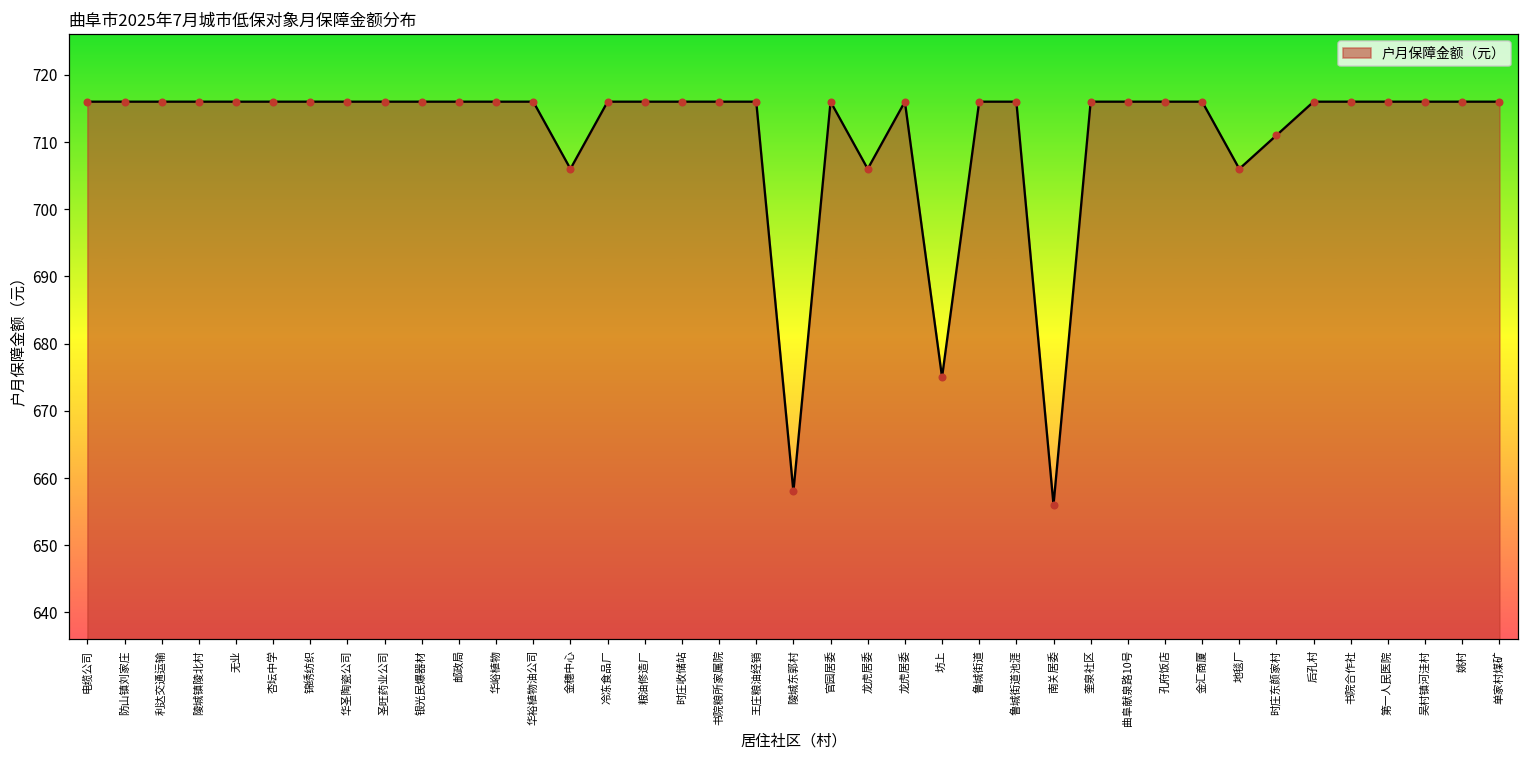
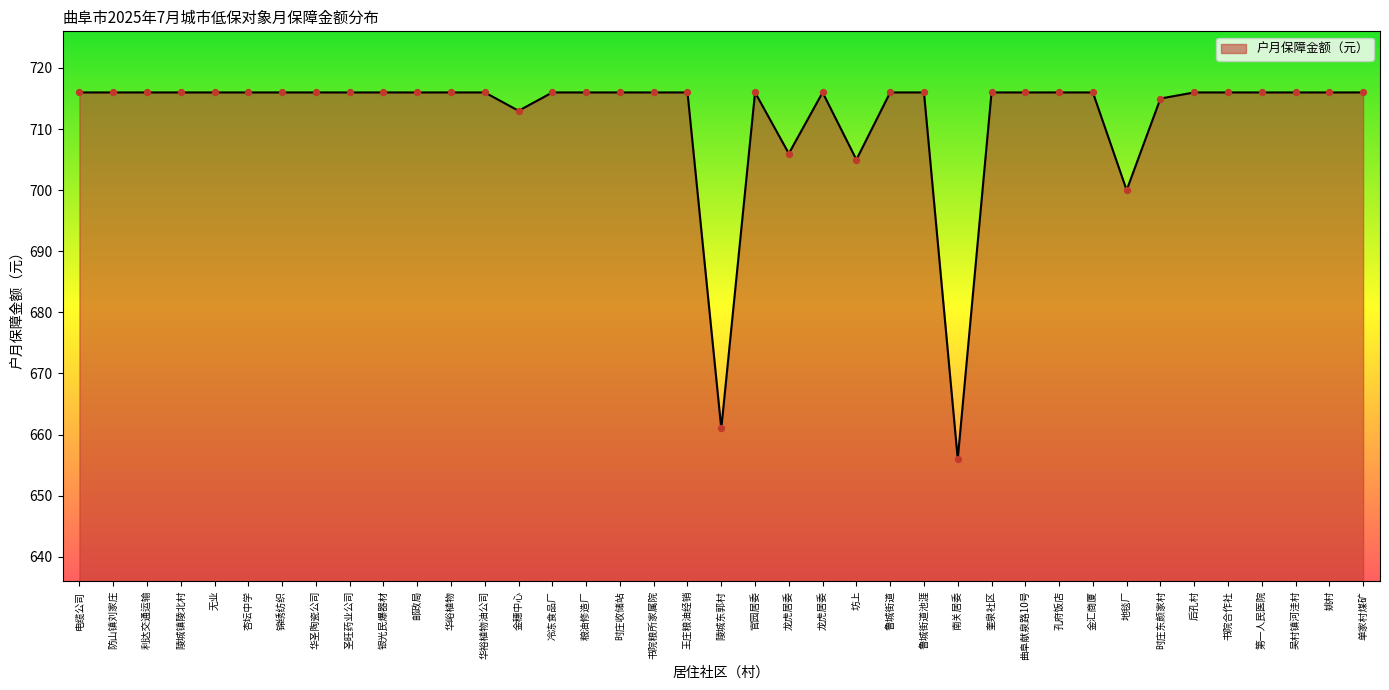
金穗中心: 706 -> 713
陵城东郭村: 658 -> 661
坊上: 675 -> 705
地毯厂: 706 -> 700
时庄东颜家村: 711 -> 715
